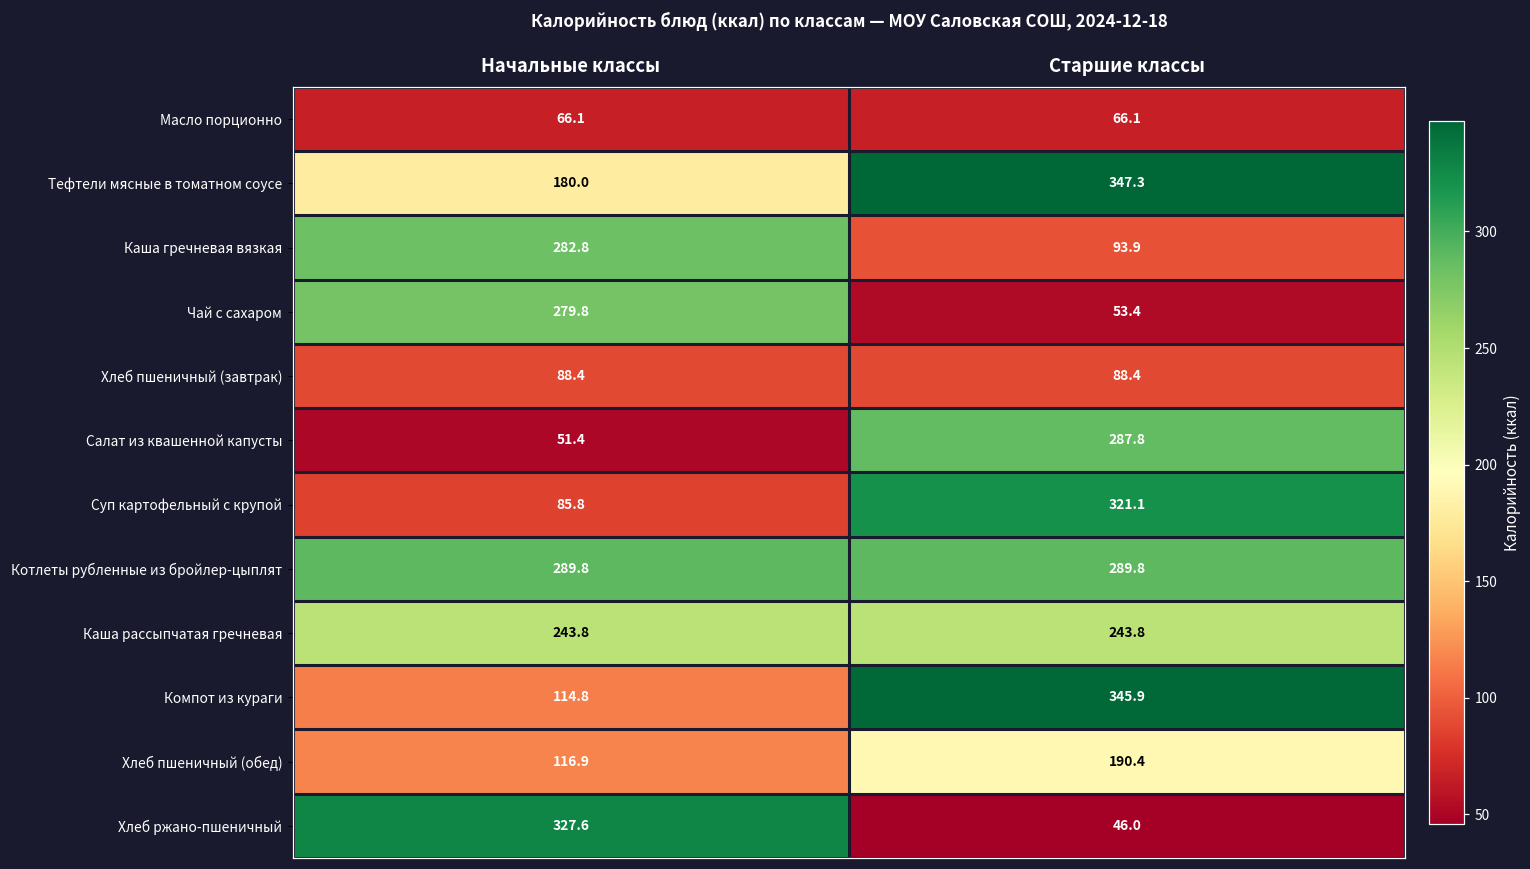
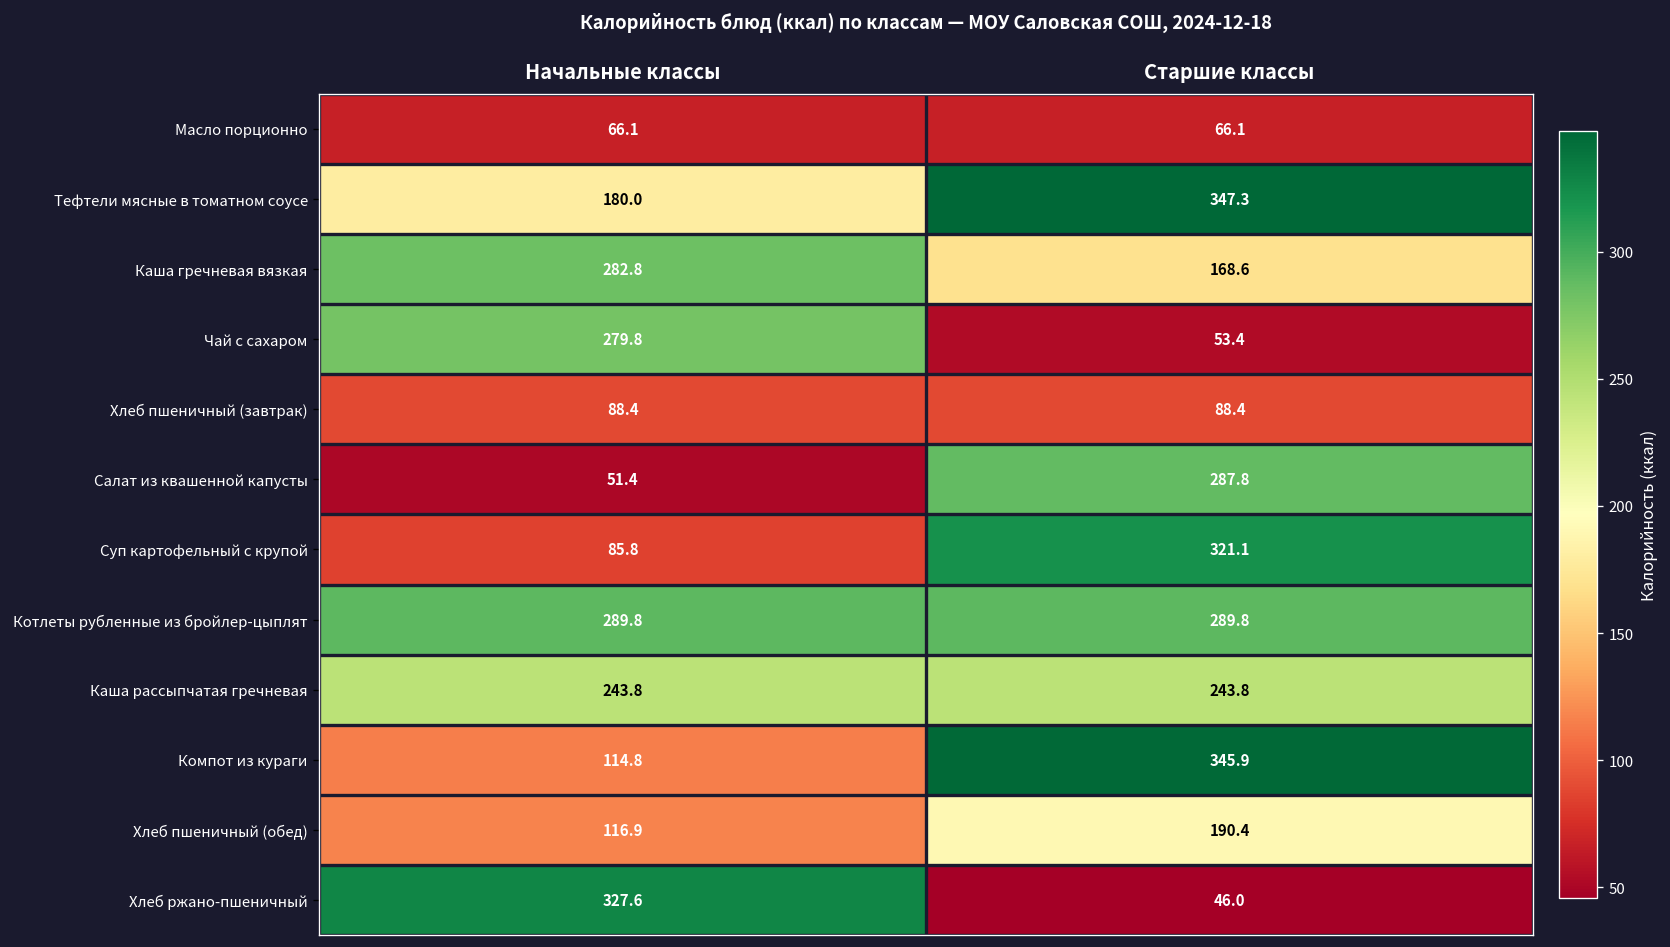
Каша гречневая вязкая, Старшие классы: 93.9 -> 168.6
